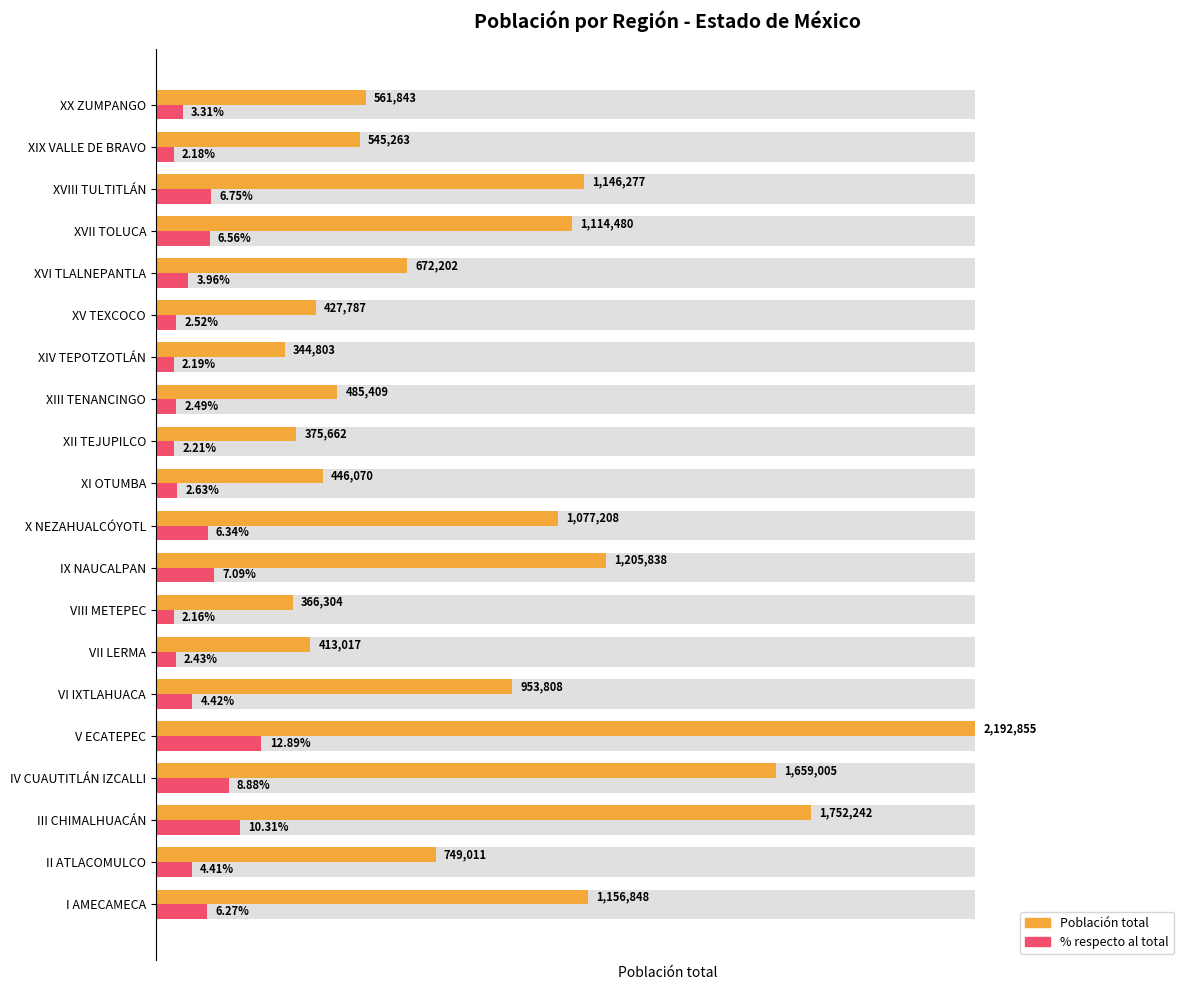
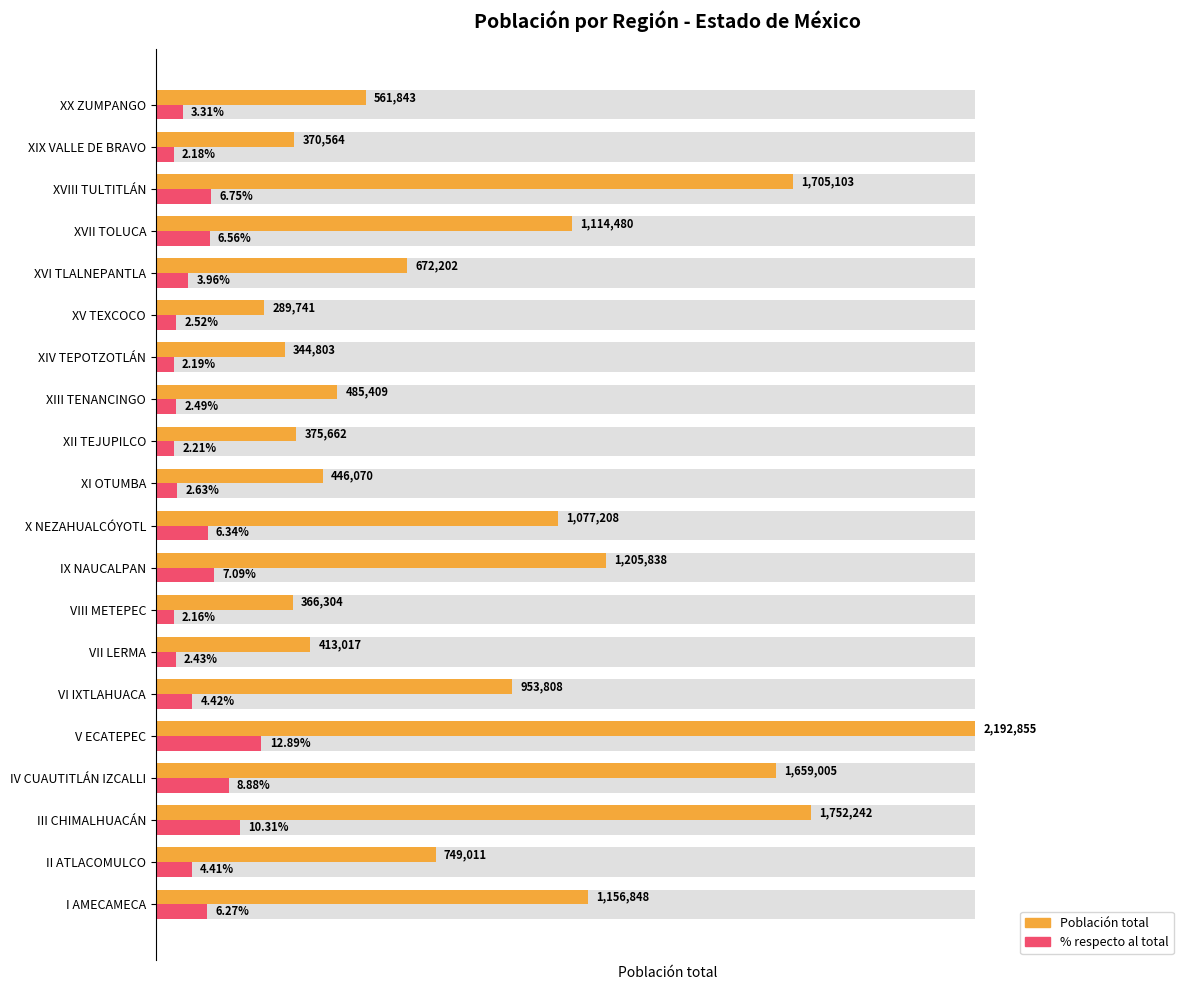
Población total, XIX VALLE DE BRAVO: 545,263 -> 370,564
Población total, XVIII TULTITLÁN: 1,146,277 -> 1,705,103
Población total, XV TEXCOCO: 427,787 -> 289,741
